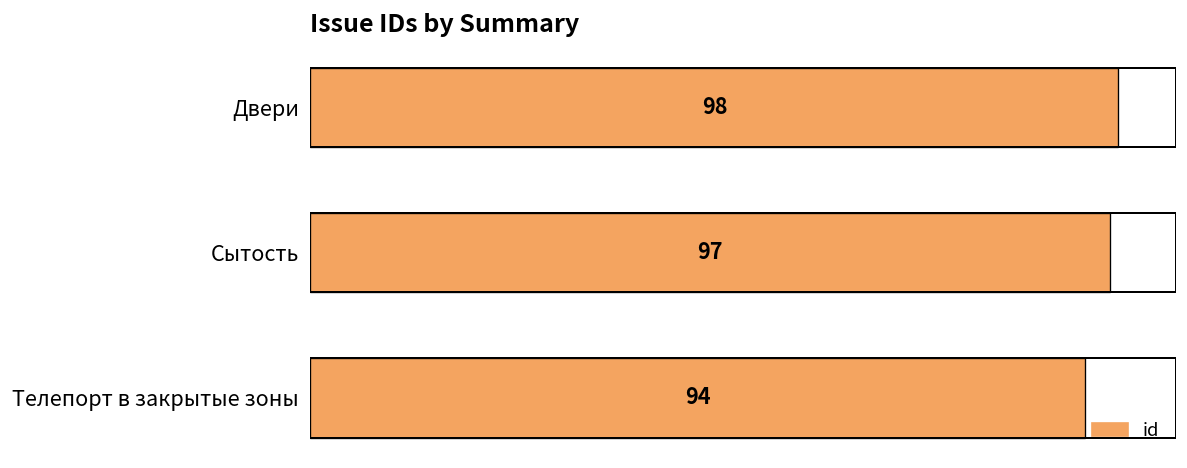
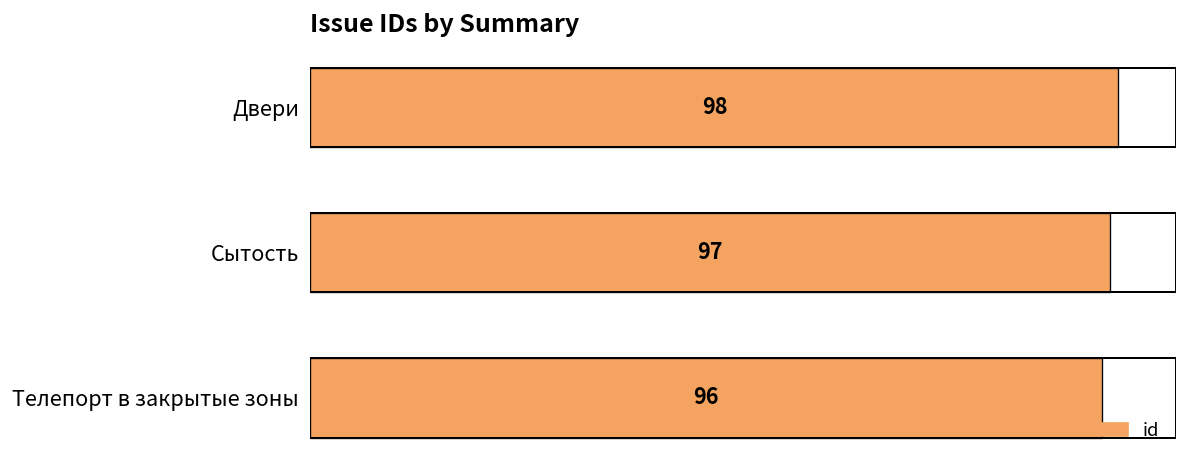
Телепорт в закрытые зоны: 94 -> 96
